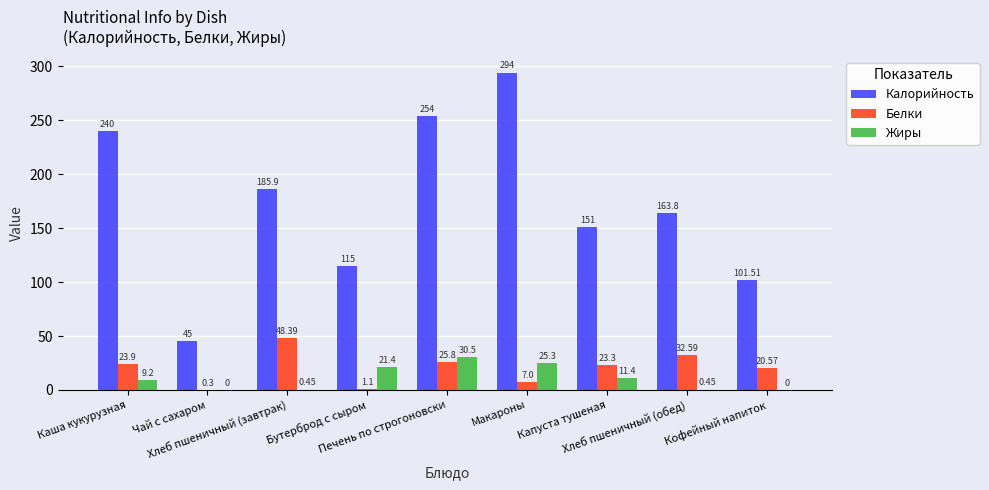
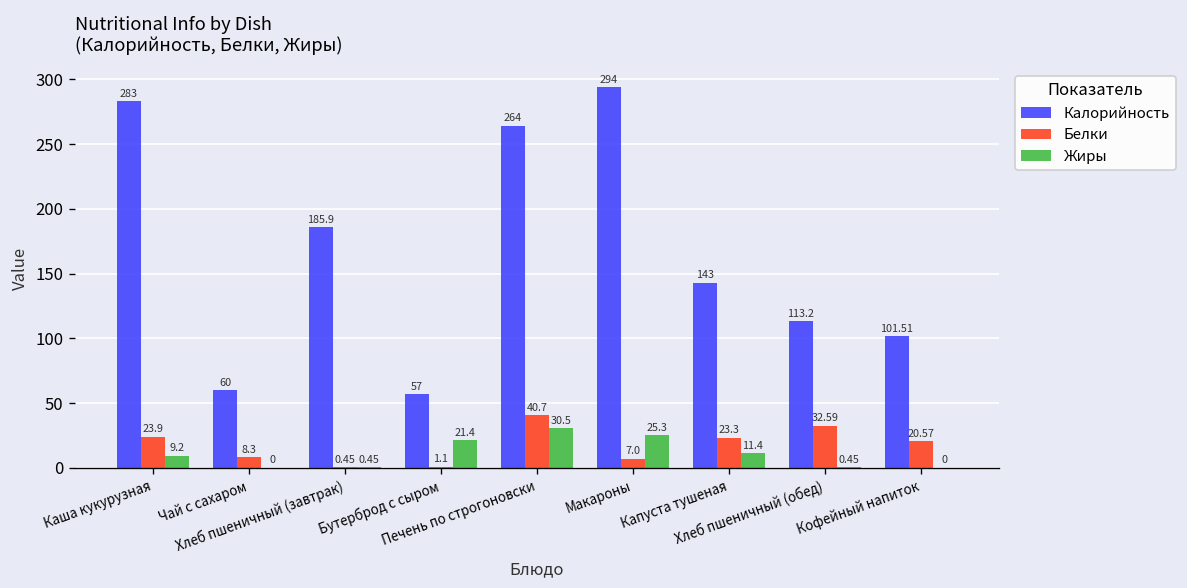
Калорийность, Каша кукурузная: 240 -> 283
Калорийность, Чай с сахаром: 45 -> 60
Белки, Чай с сахаром: 0.3 -> 8.3
Белки, Хлеб пшеничный (завтрак): 48.39 -> 0.45
Калорийность, Бутерброд с сыром: 115 -> 57
Калорийность, Печень по строгоновски: 254 -> 264
Белки, Печень по строгоновски: 25.8 -> 40.7
Калорийность, Капуста тушеная: 151 -> 143
Калорийность, Хлеб пшеничный (обед): 163.8 -> 113.2
